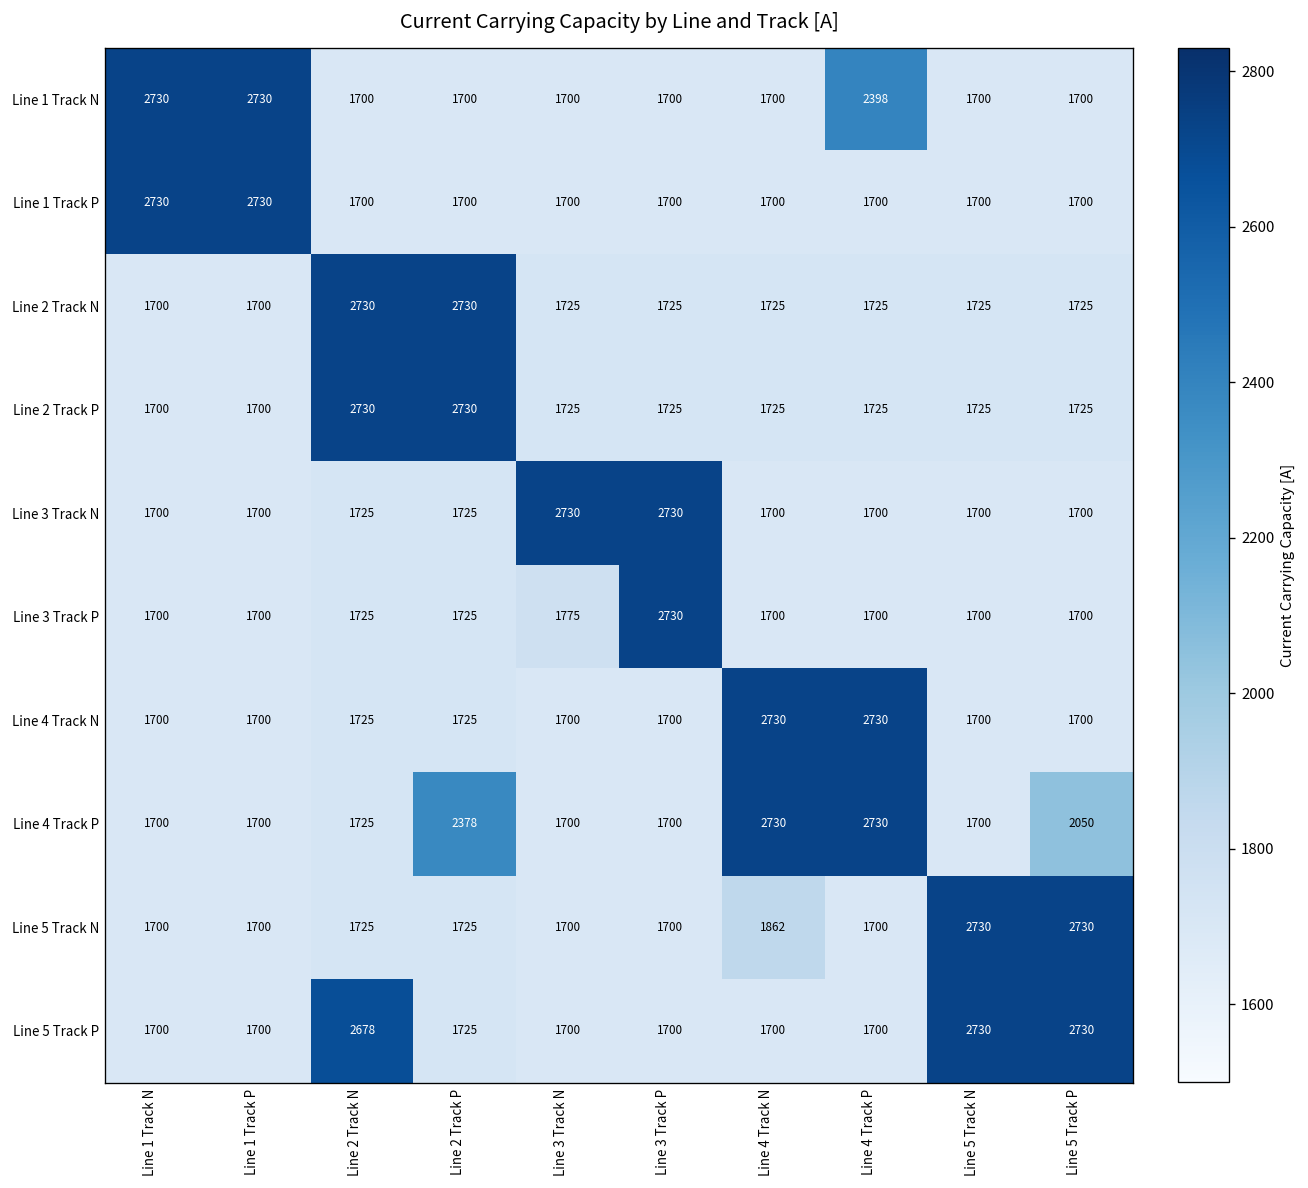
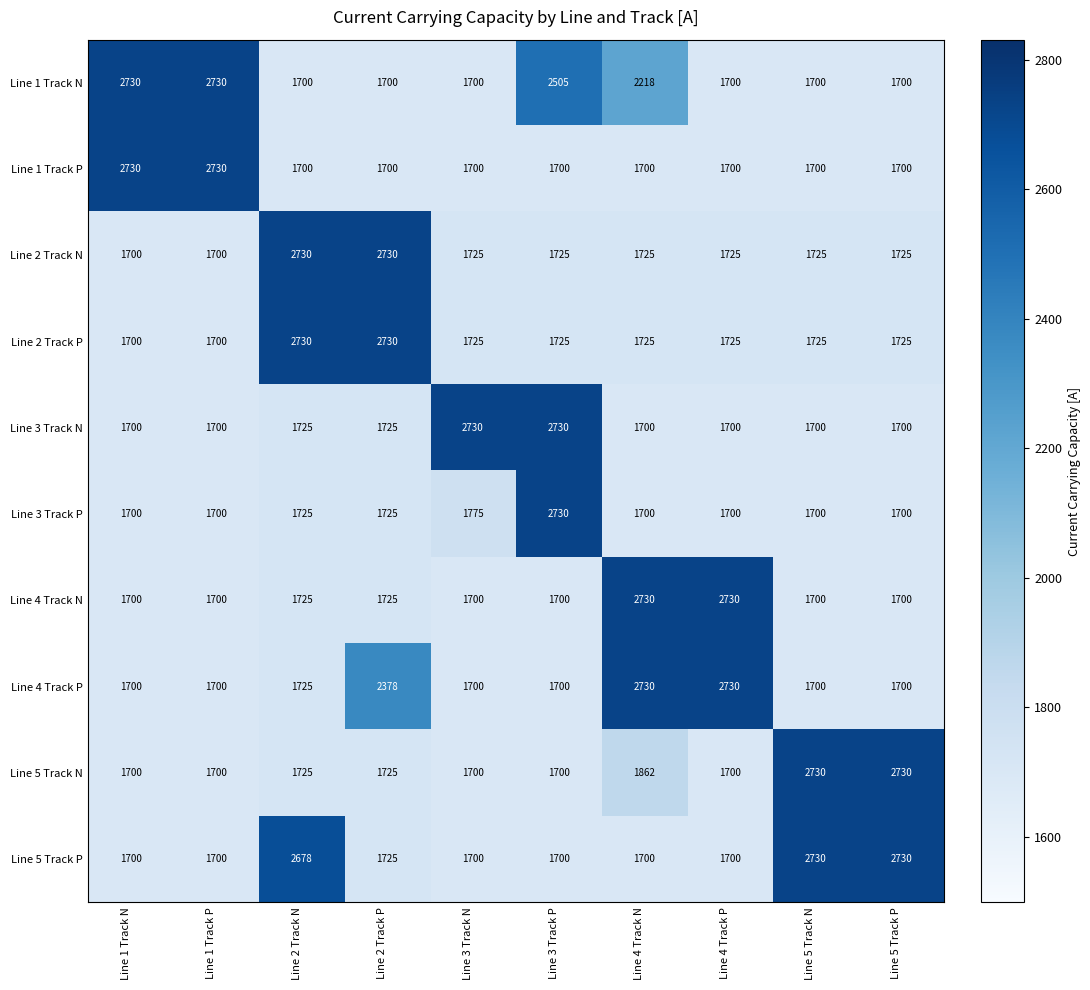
Line 1 Track N, Line 3 Track P: 1700 -> 2505
Line 1 Track N, Line 4 Track N: 1700 -> 2218
Line 1 Track N, Line 4 Track P: 2398 -> 1700
Line 4 Track P, Line 5 Track P: 2050 -> 1700
